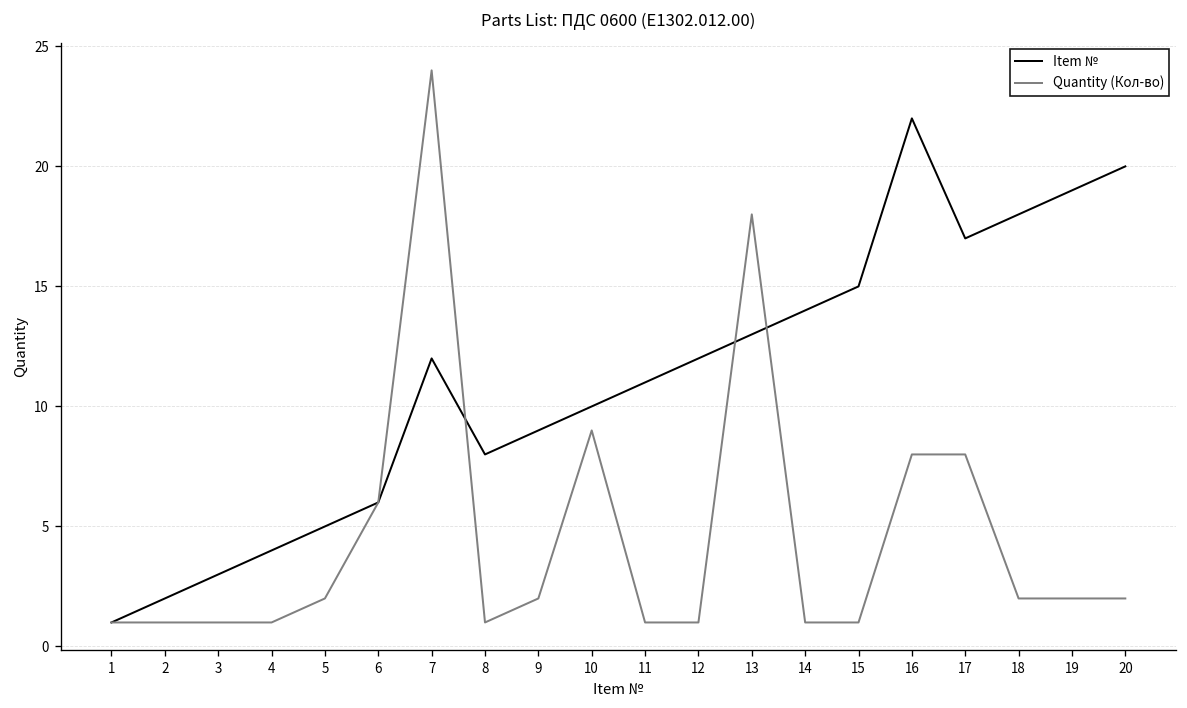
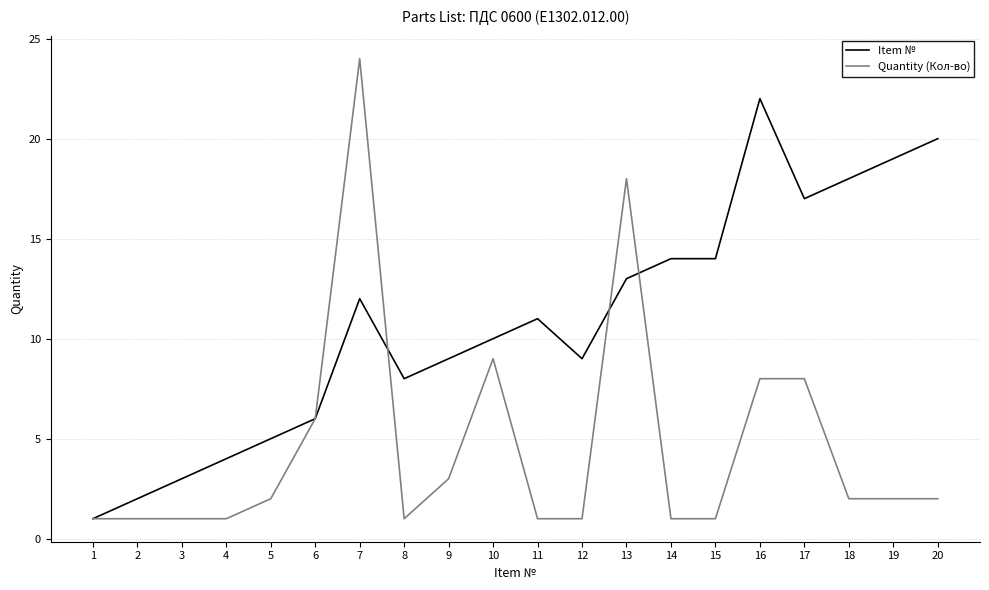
Quantity (Кол-во), 9: 2 -> 3
Item №, 12: 12 -> 9
Item №, 15: 15 -> 14
